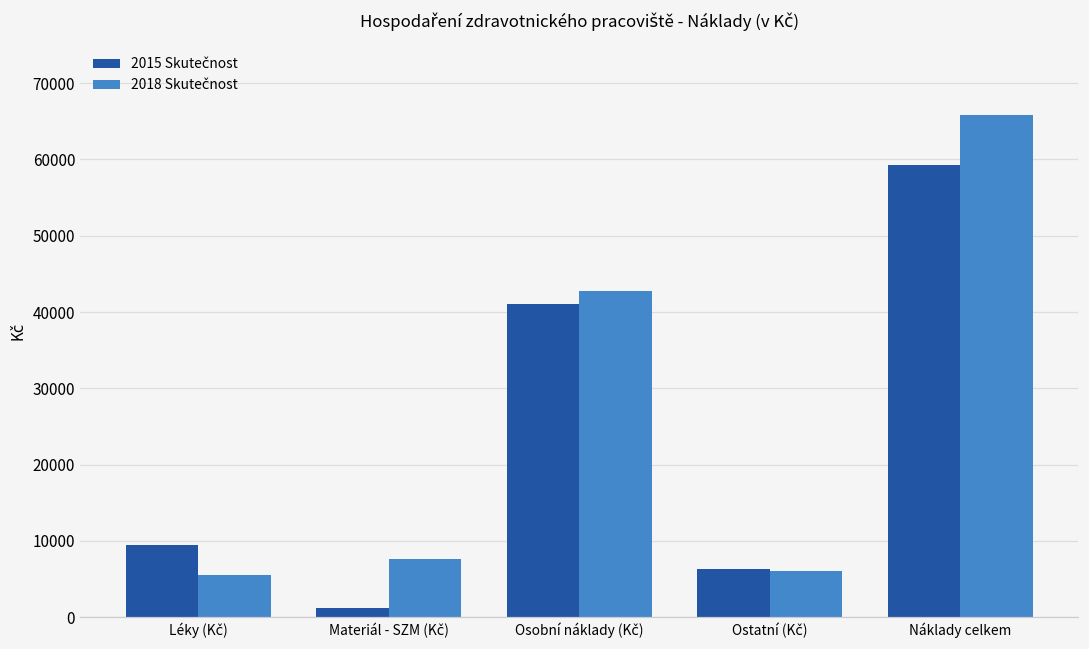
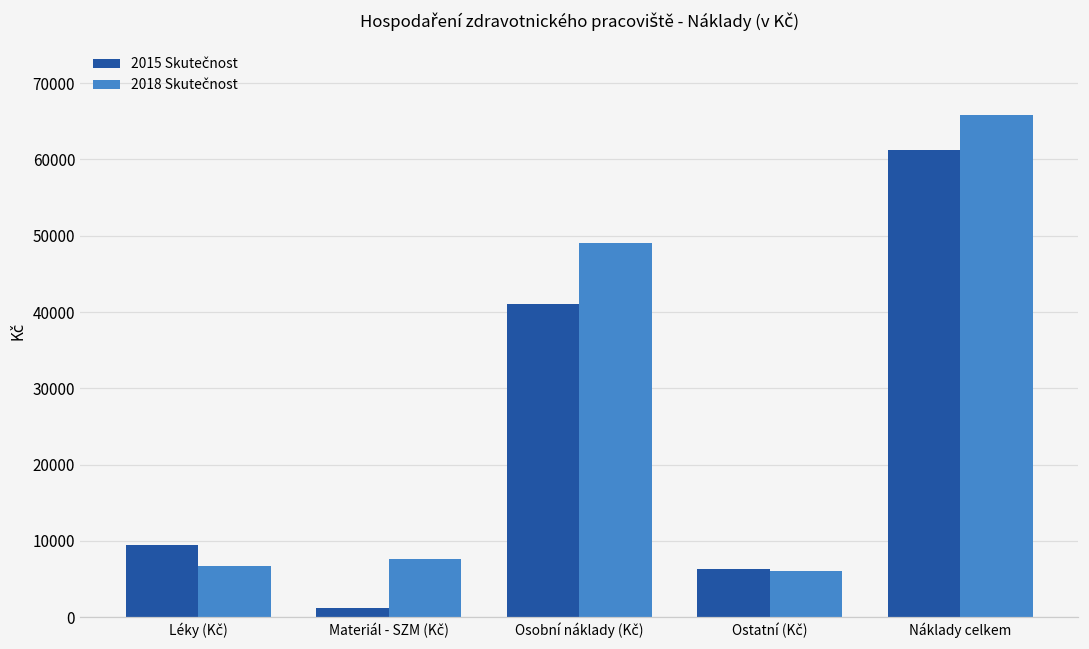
2018 Skutečnost, Léky (Kč): 6000 -> 7000
2018 Skutečnost, Osobní náklady (Kč): 43000 -> 49000
2015 Skutečnost, Náklady celkem: 59000 -> 61000
